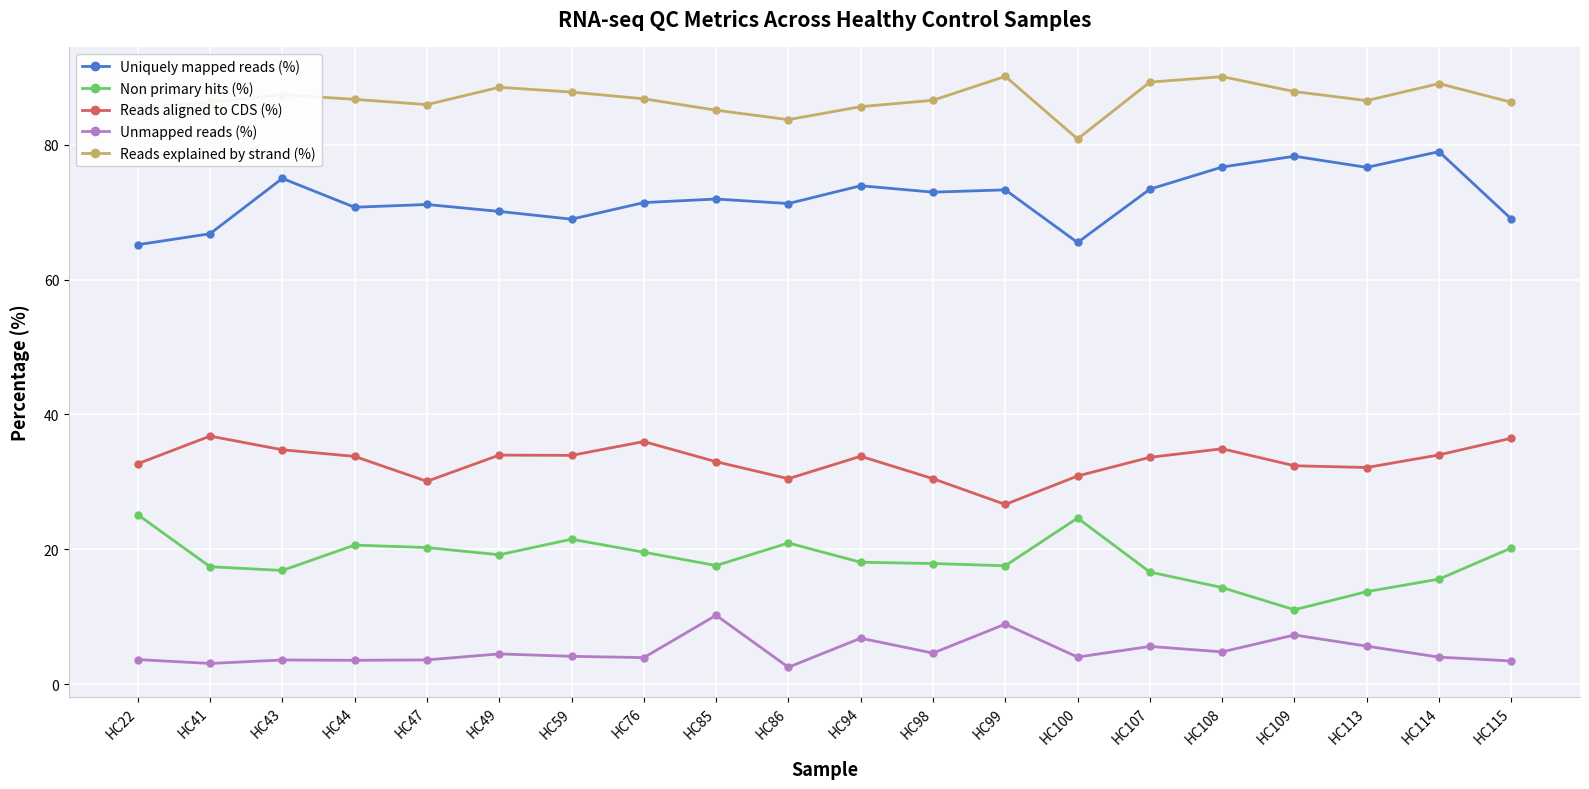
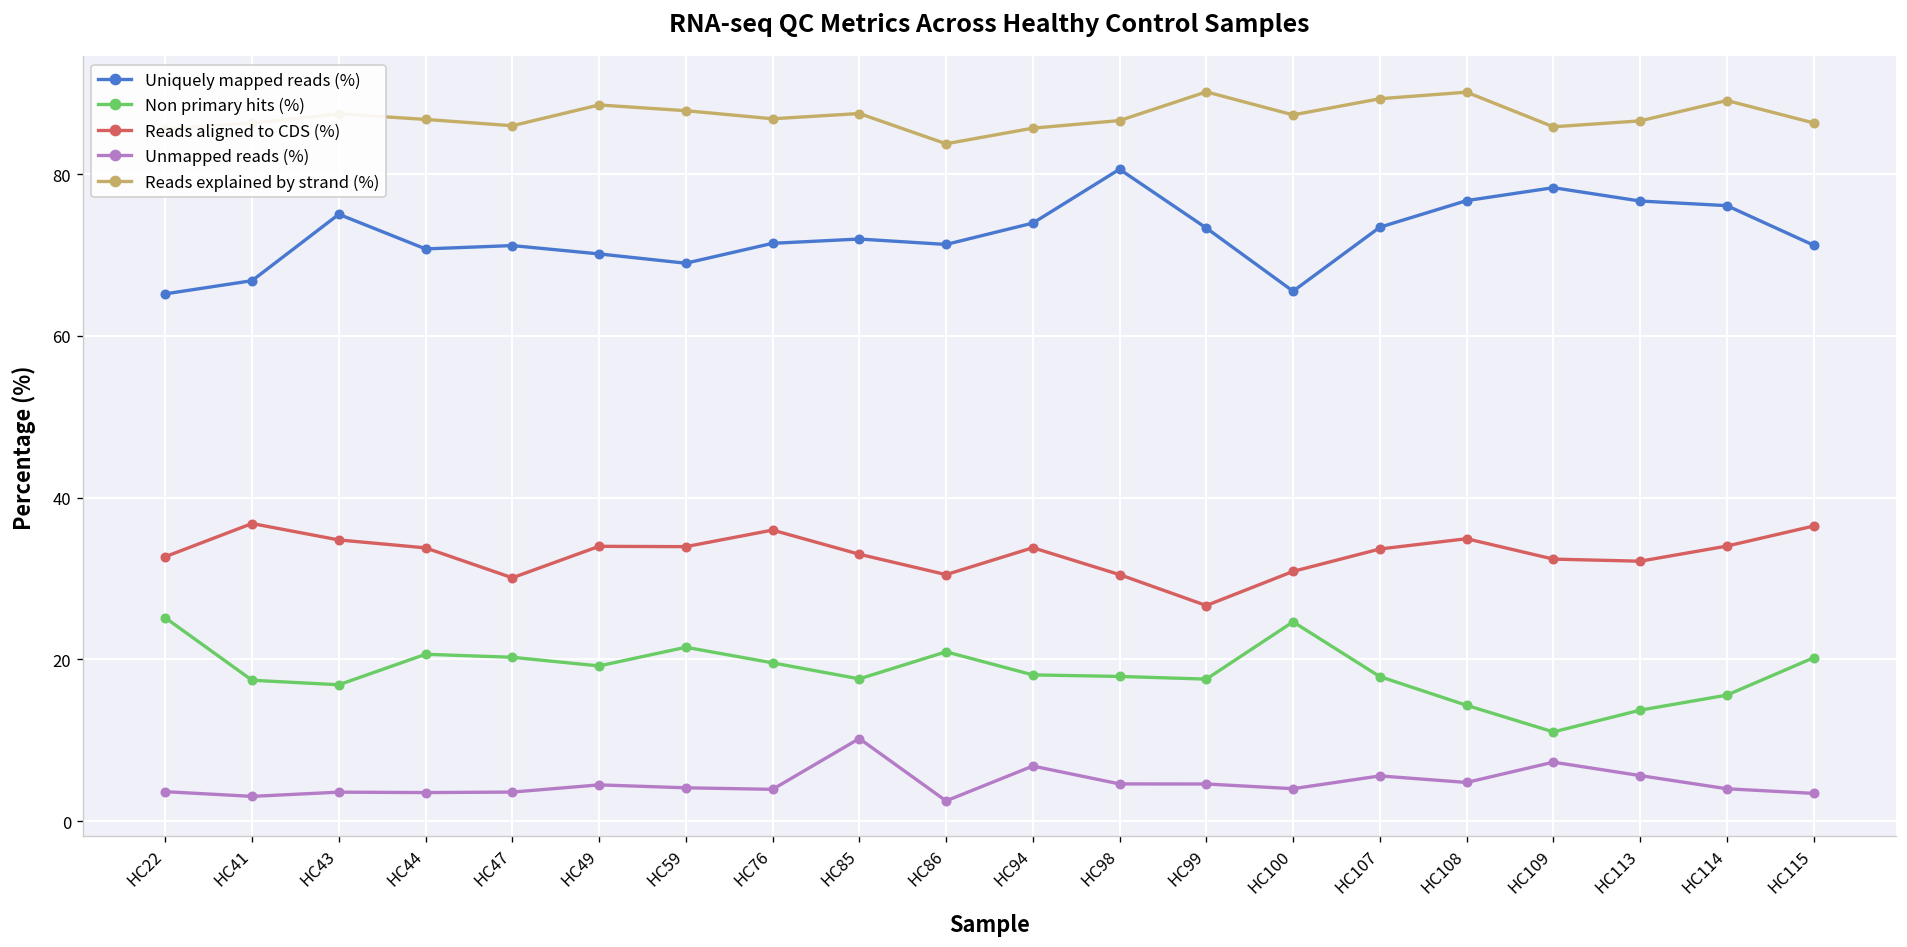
Reads explained by strand (%), HC85: 85 -> 87
Uniquely mapped reads (%), HC98: 73 -> 81
Unmapped reads (%), HC99: 9 -> 5
Reads explained by strand (%), HC100: 81 -> 87
Non primary hits (%), HC107: 17 -> 18
Reads explained by strand (%), HC109: 88 -> 86
Uniquely mapped reads (%), HC114: 79 -> 76
Uniquely mapped reads (%), HC115: 69 -> 71
